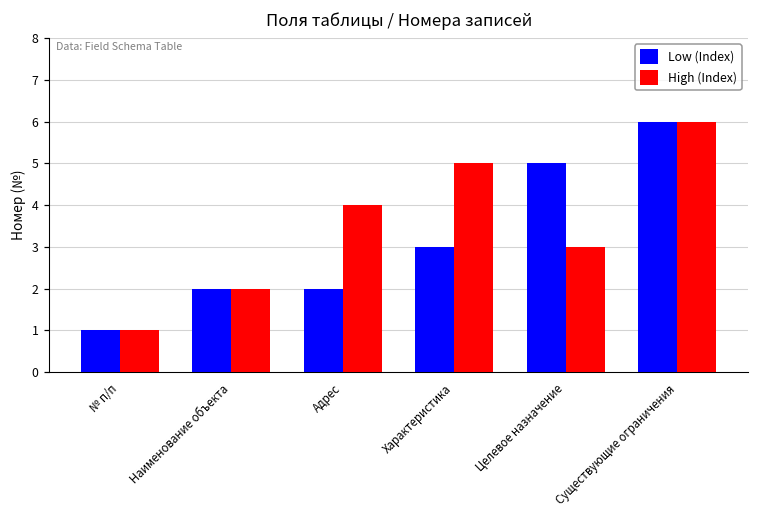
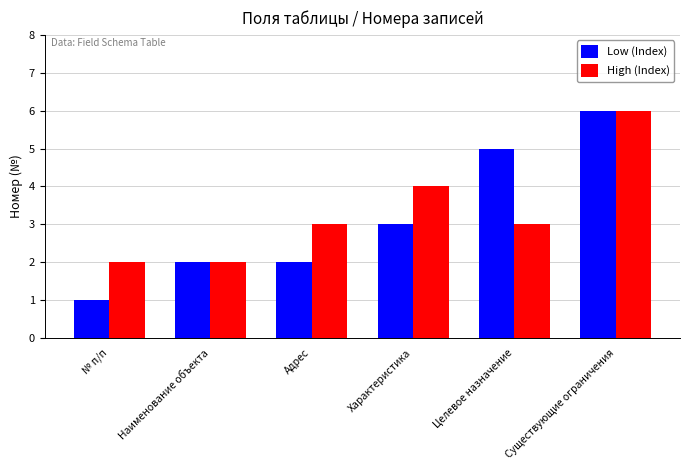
High (Index), № п/п: 1 -> 2
High (Index), Адрес: 4 -> 3
High (Index), Характеристика: 5 -> 4
